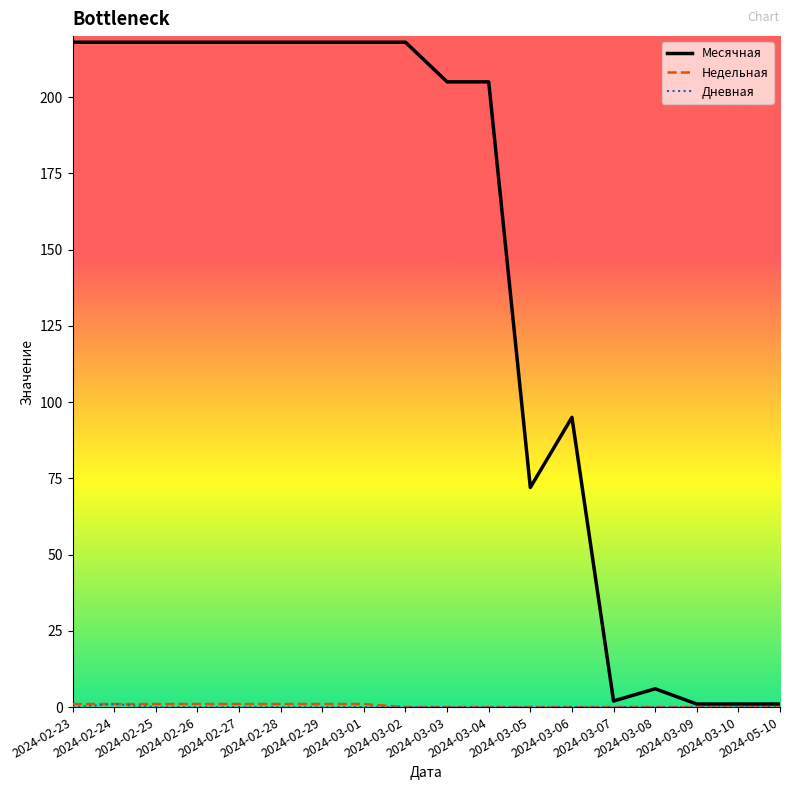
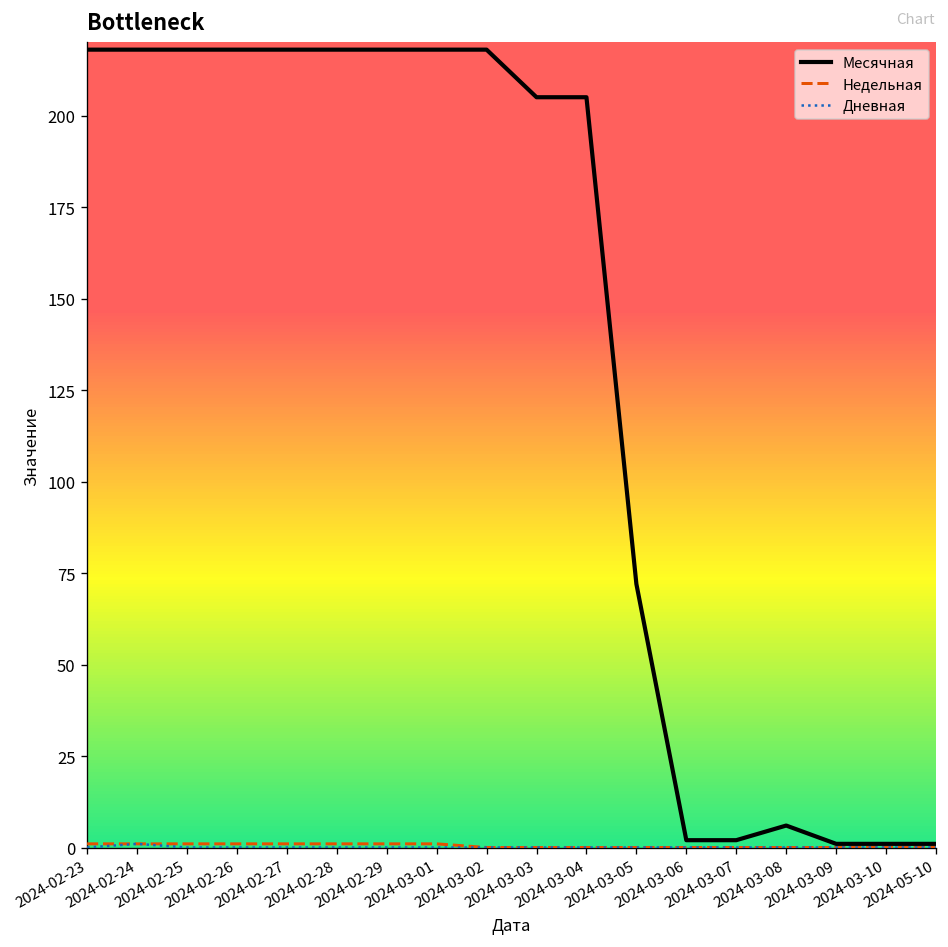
Месячная, 2024-03-06: 95 -> 2
